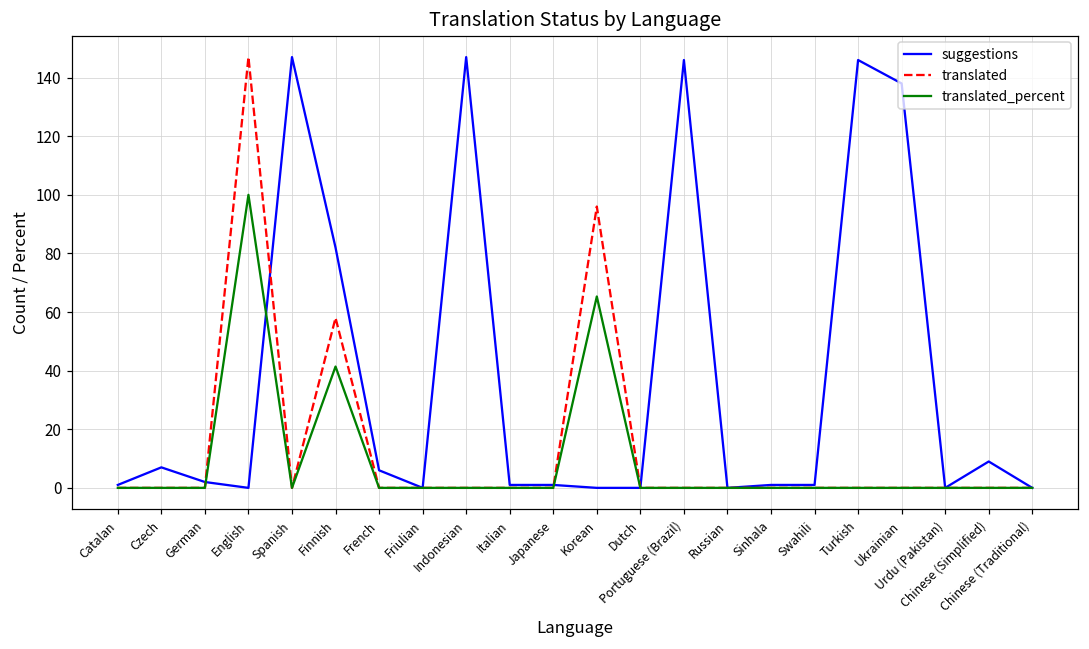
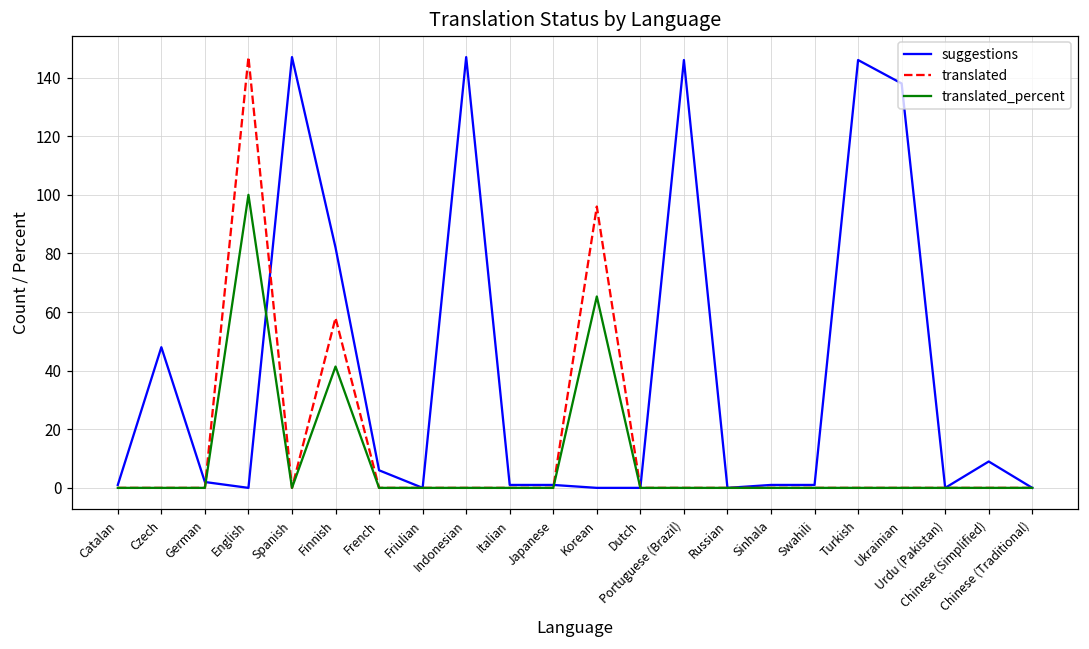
suggestions, Czech: 7 -> 48
